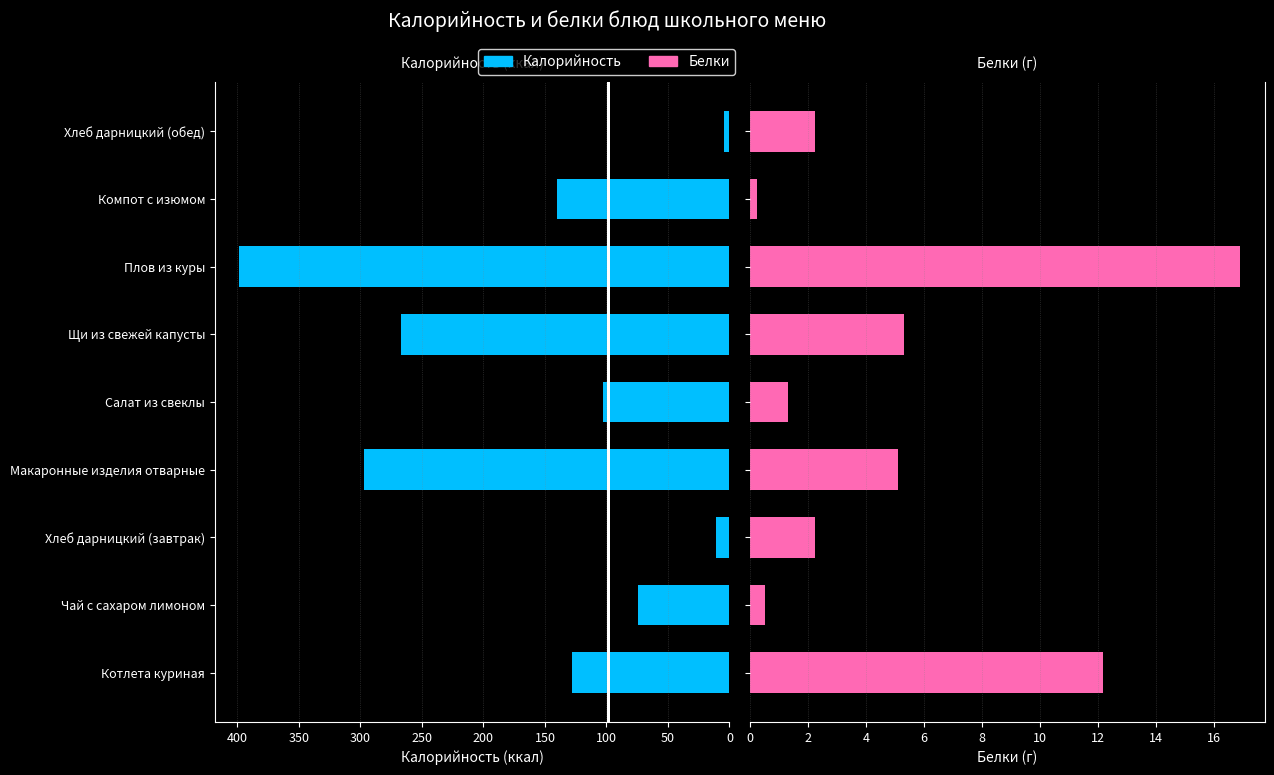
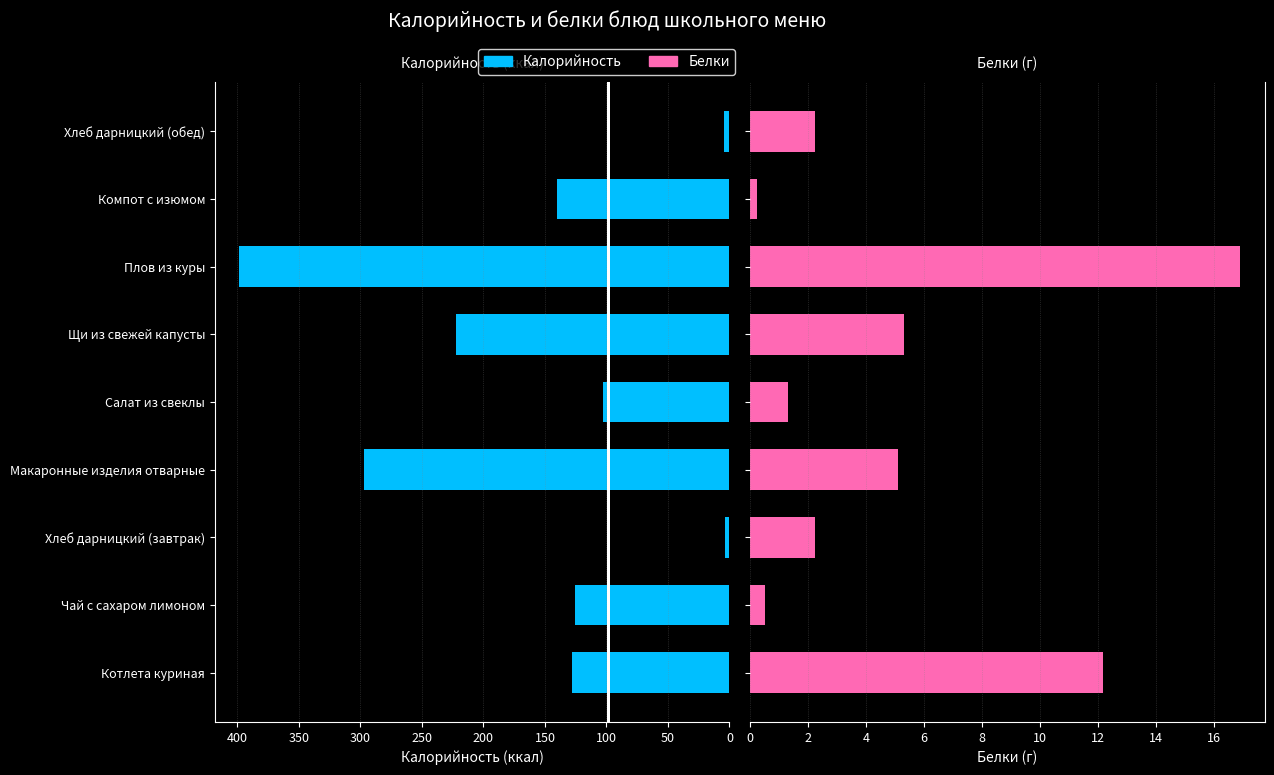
Калорийность (ккал), Щи из свежей капусты: 267 -> 222
Калорийность (ккал), Хлеб дарницкий (завтрак): 11 -> 3
Калорийность (ккал), Чай с сахаром лимоном: 74 -> 126
